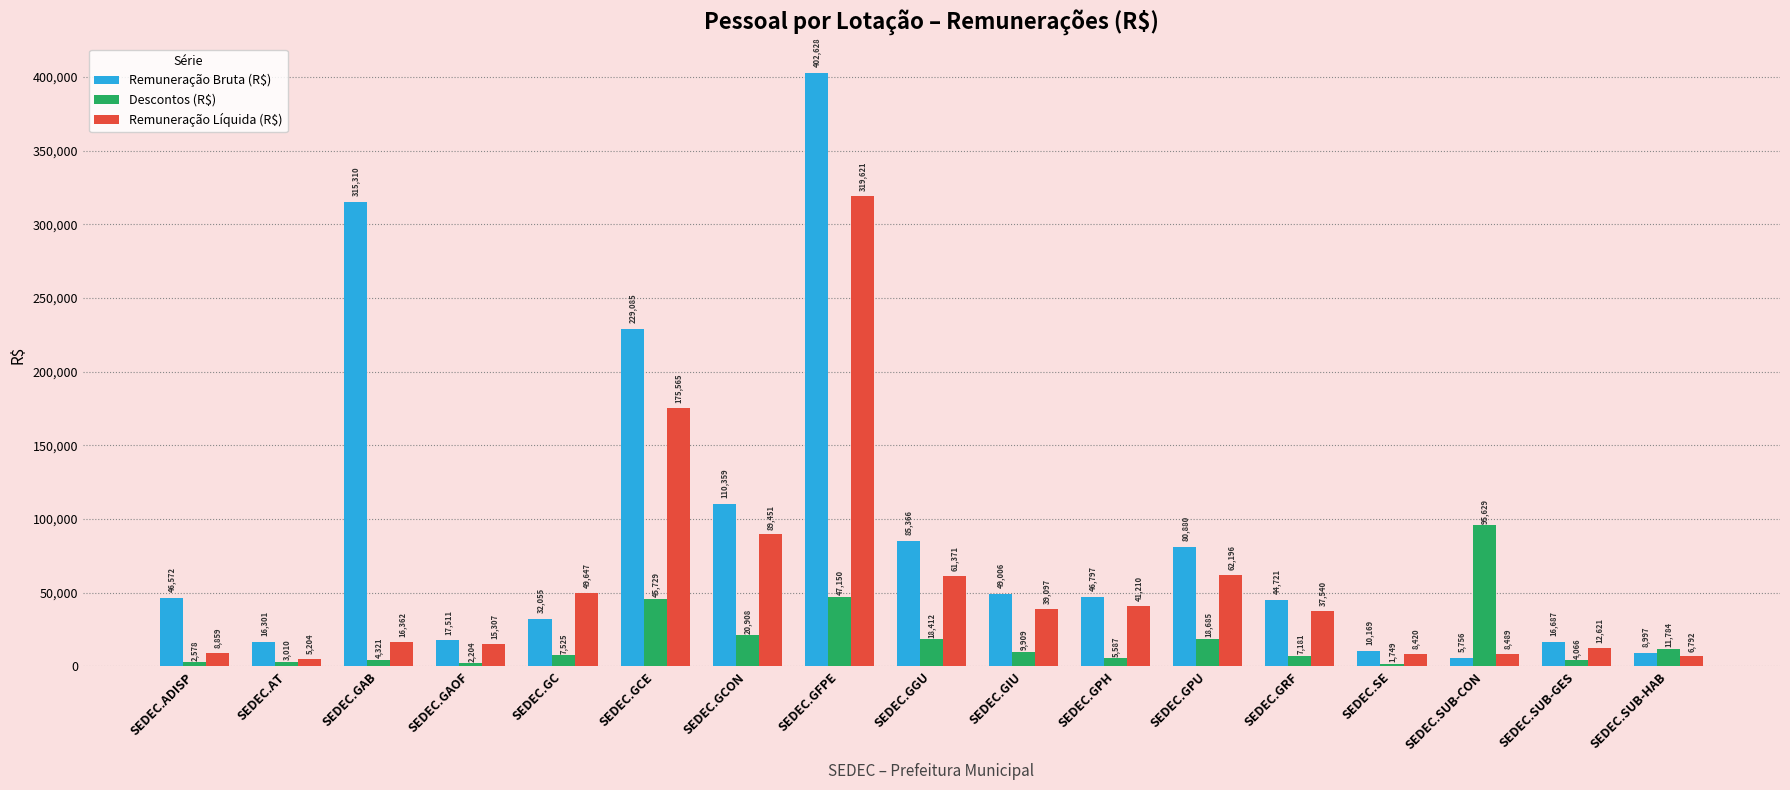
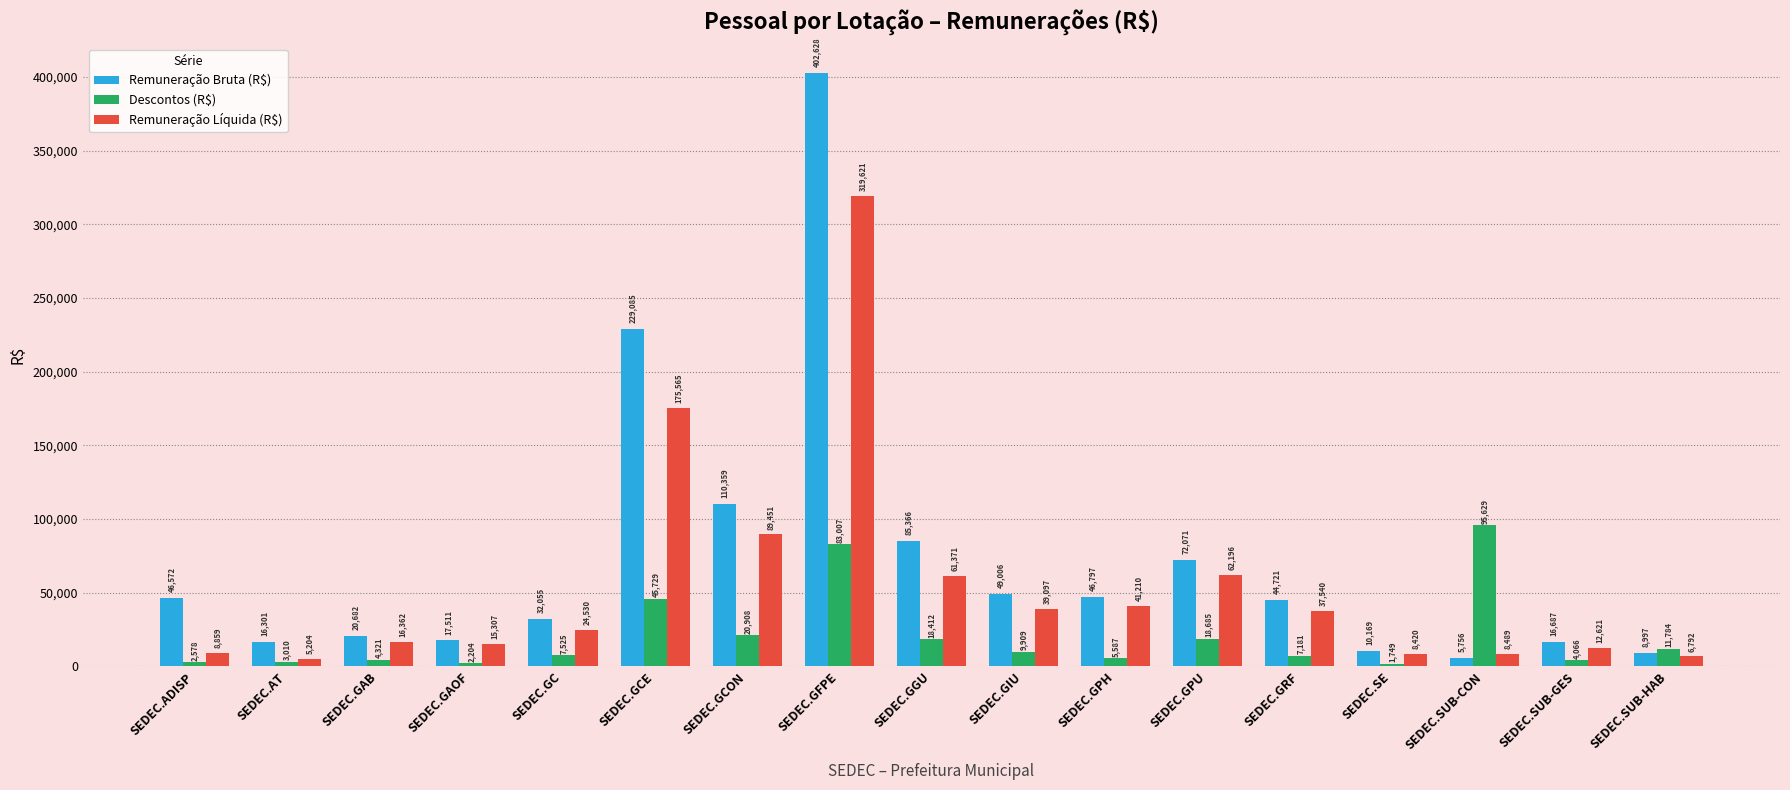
Remuneração Bruta (R$), SEDEC.GAB: 315,310 -> 20,682
Remuneração Líquida (R$), SEDEC.GC: 49,647 -> 24,530
Descontos (R$), SEDEC.GFPE: 47,150 -> 83,007
Remuneração Bruta (R$), SEDEC.GPU: 80,880 -> 72,071
